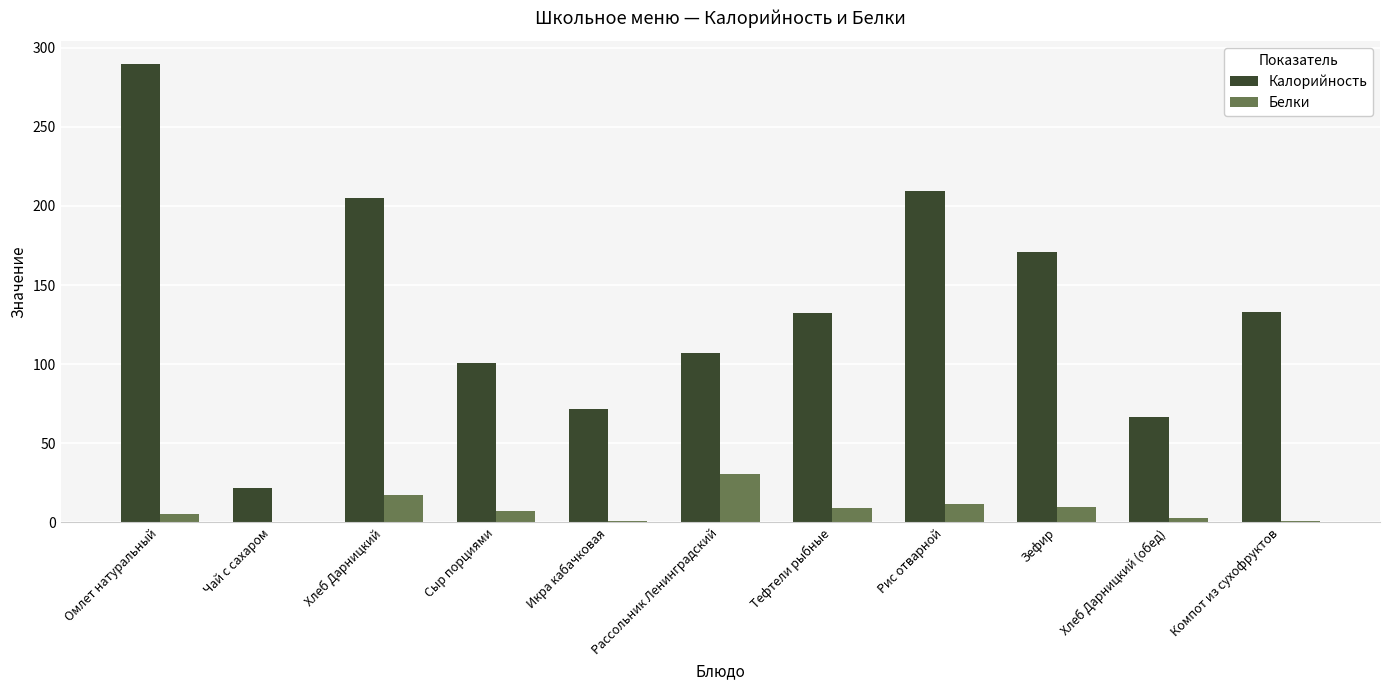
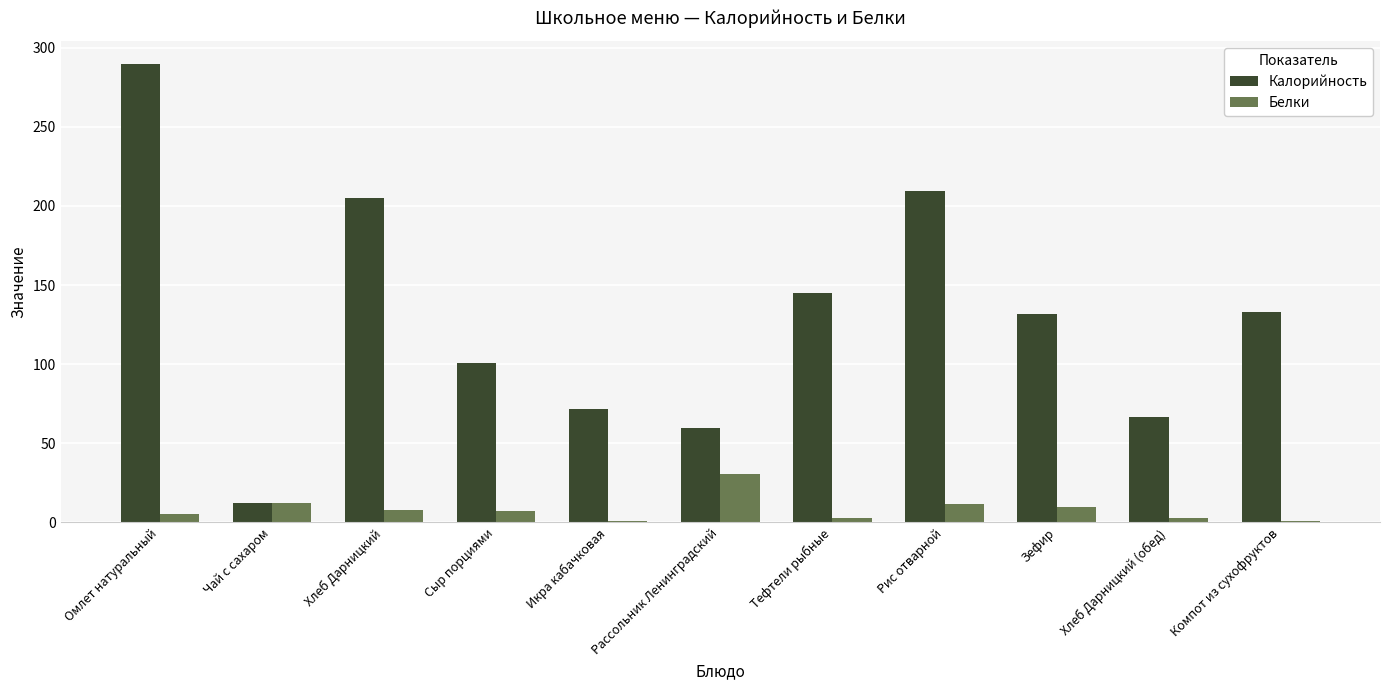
Калорийность, Чай с сахаром: 22 -> 12
Белки, Чай с сахаром: 0 -> 12
Белки, Хлеб Дарницкий: 17 -> 8
Калорийность, Рассольник Ленинградский: 107 -> 59
Калорийность, Тефтели рыбные: 133 -> 145
Белки, Тефтели рыбные: 9 -> 3
Калорийность, Зефир: 171 -> 132
